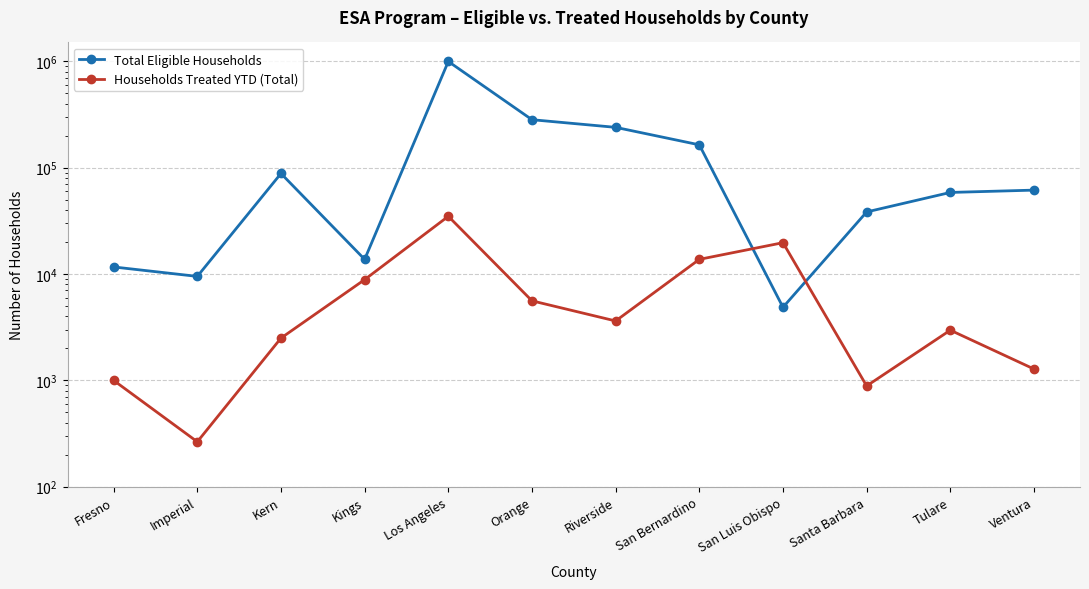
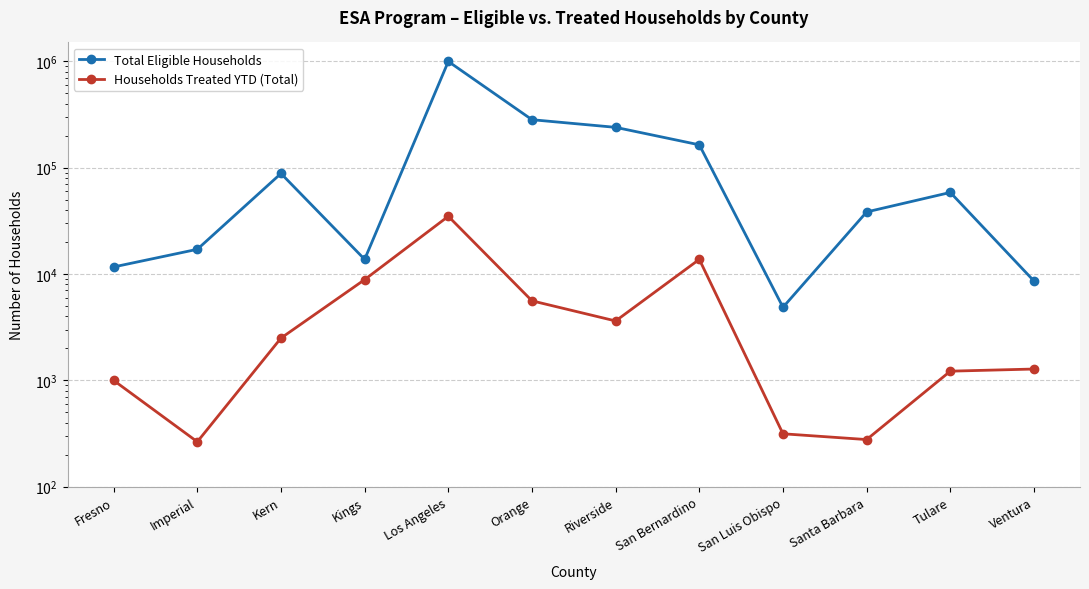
Total Eligible Households, Imperial: 10000 -> 17000
Households Treated YTD (Total), San Luis Obispo: 20000 -> 310
Households Treated YTD (Total), Santa Barbara: 900 -> 280
Households Treated YTD (Total), Tulare: 3000 -> 1200
Total Eligible Households, Ventura: 60000 -> 9000
